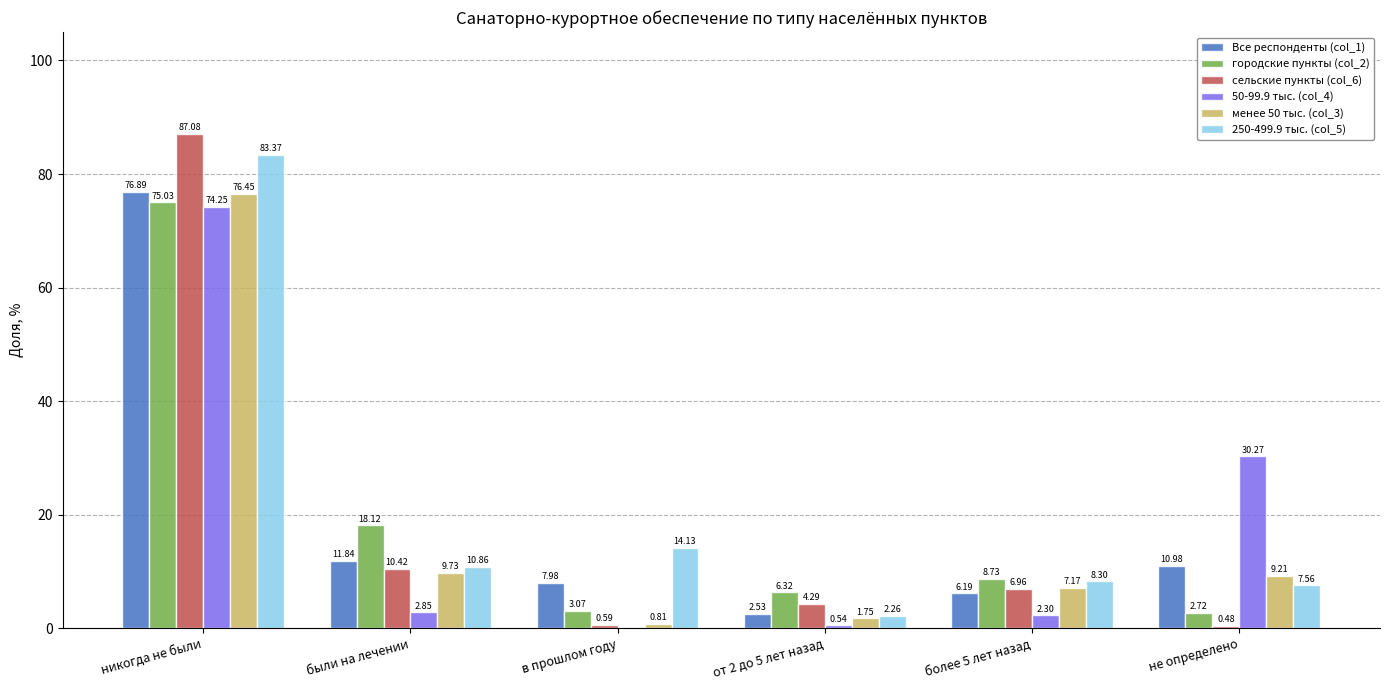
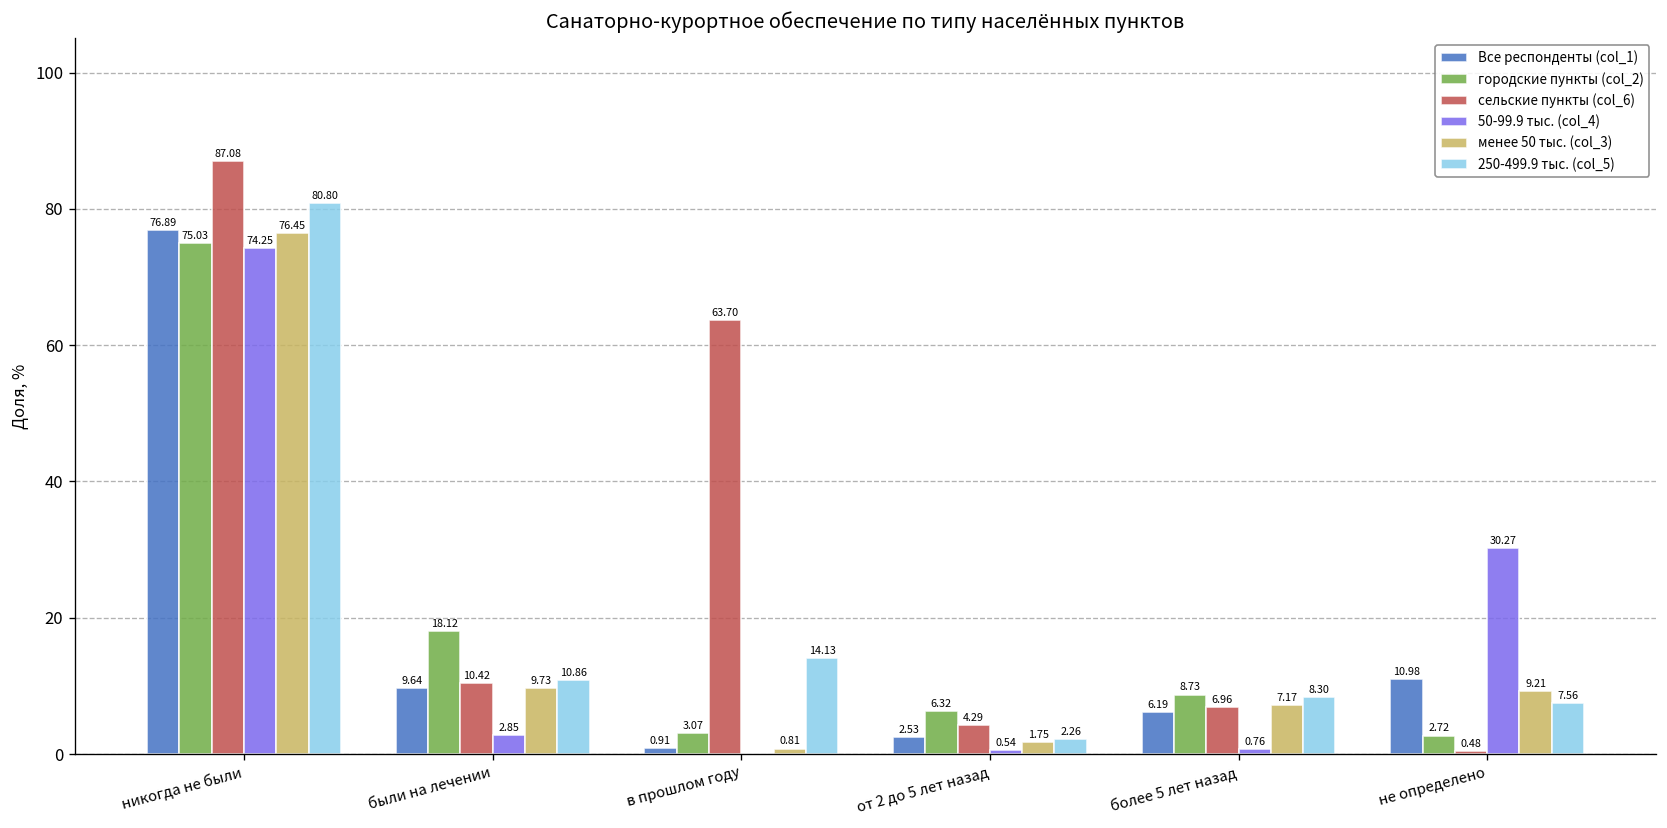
250-499.9 тыс. (col_5), никогда не были: 83.37 -> 80.80
Все респонденты (col_1), были на лечении: 11.84 -> 9.64
Все респонденты (col_1), в прошлом году: 7.98 -> 0.91
сельские пункты (col_6), в прошлом году: 0.59 -> 63.70
50-99.9 тыс. (col_4), более 5 лет назад: 2.30 -> 0.76
